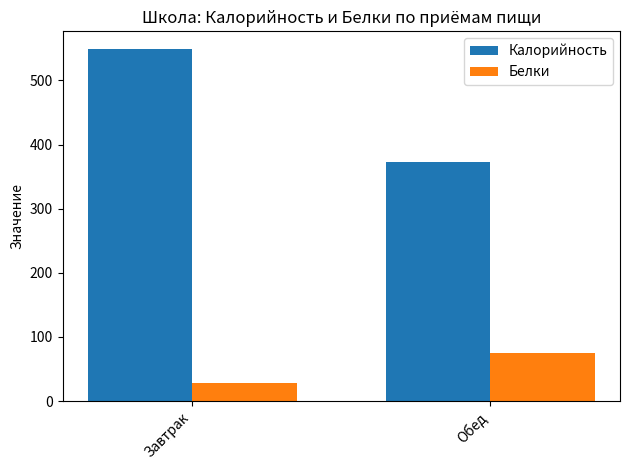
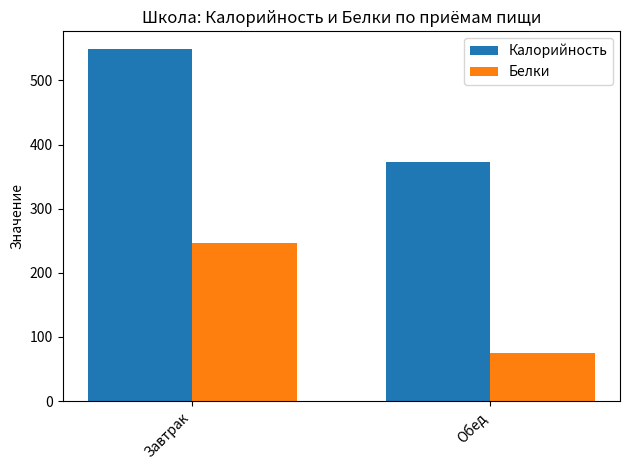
Белки, Завтрак: 30 -> 250
